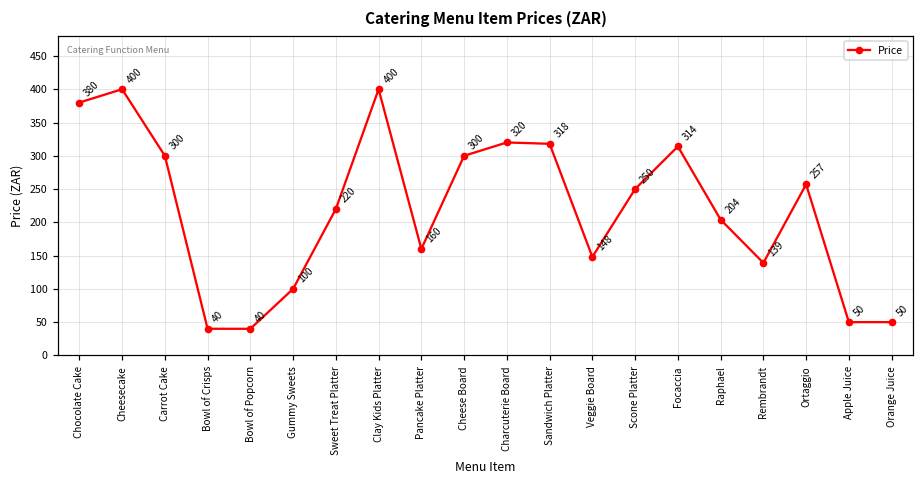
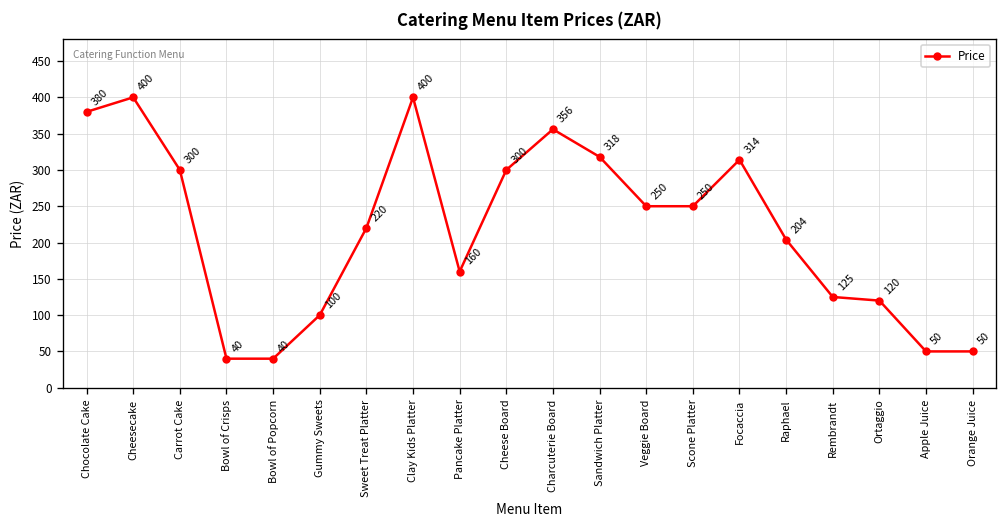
Charcuterie Board: 320 -> 356
Veggie Board: 148 -> 250
Rembrandt: 139 -> 125
Ortaggio: 257 -> 120
